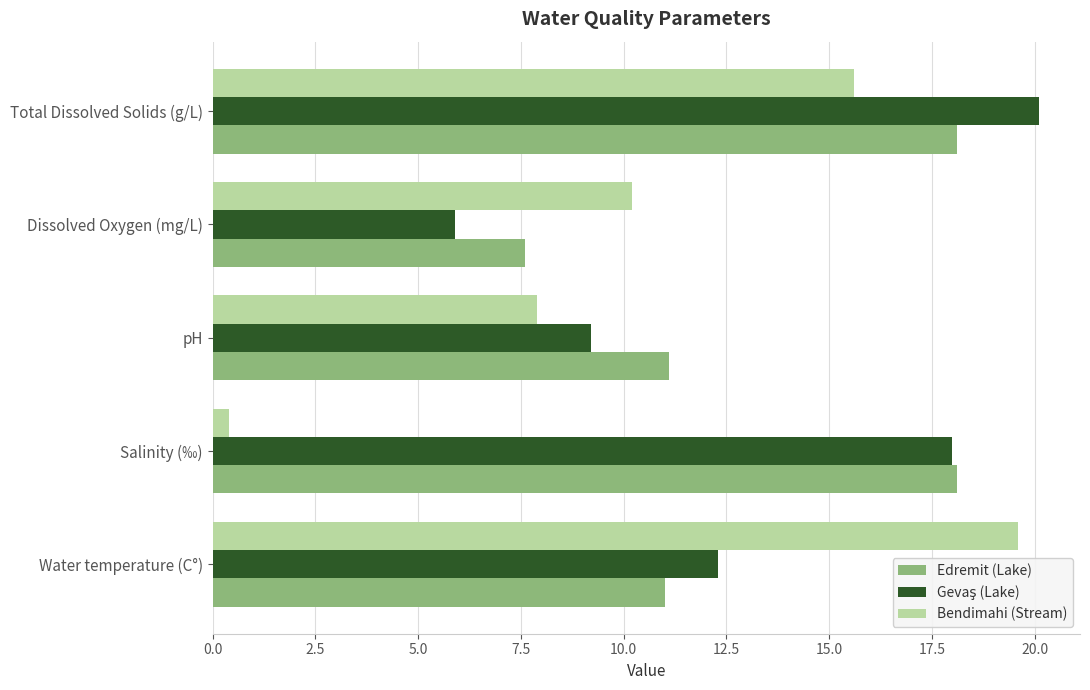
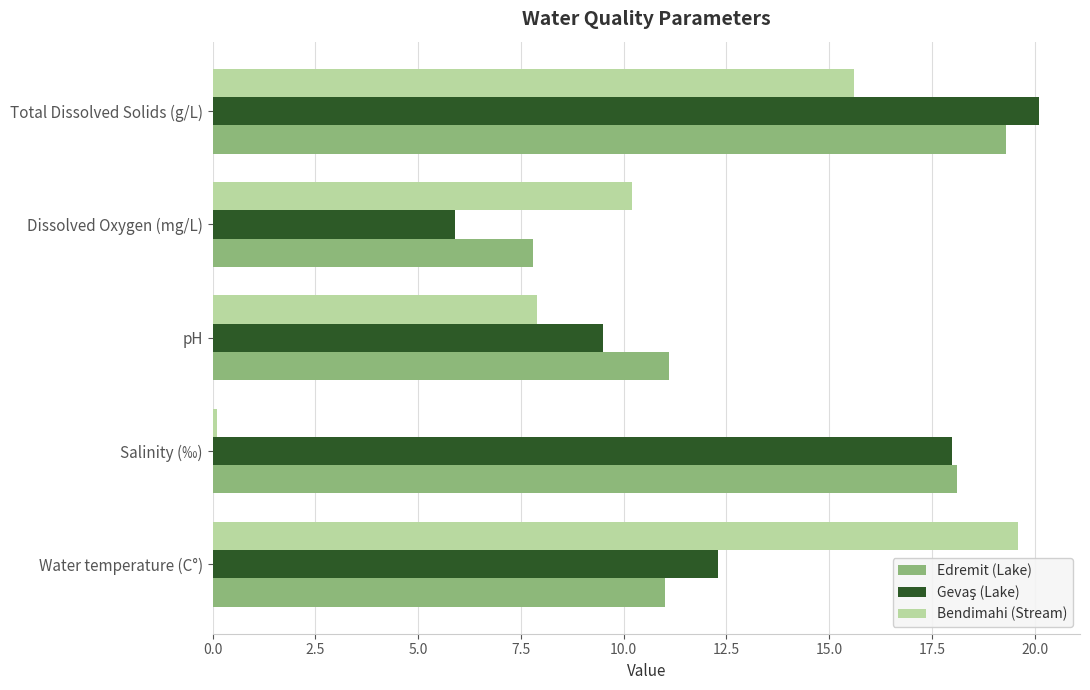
Edremit (Lake), Total Dissolved Solids (g/L): 18.1 -> 19.3
Edremit (Lake), Dissolved Oxygen (mg/L): 7.6 -> 7.8
Gevaş (Lake), pH: 9.2 -> 9.5
Bendimahi (Stream), Salinity (‰): 0.4 -> 0.1
